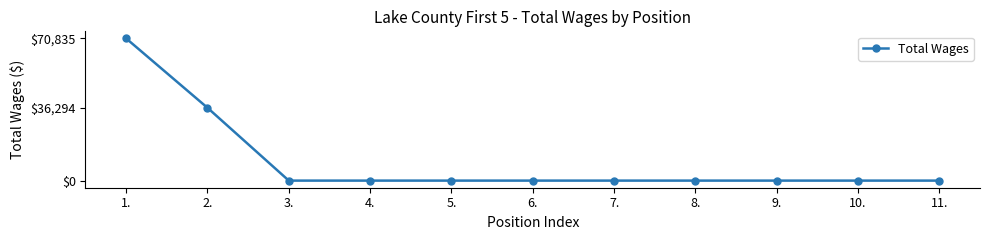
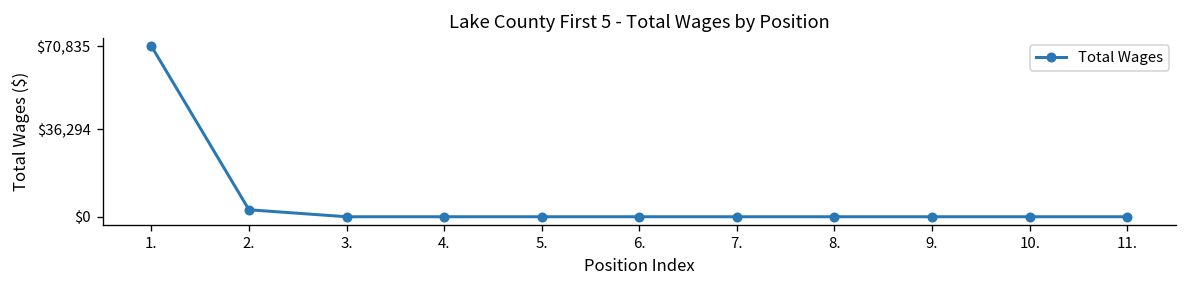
2.: $36,000 -> $3,000
